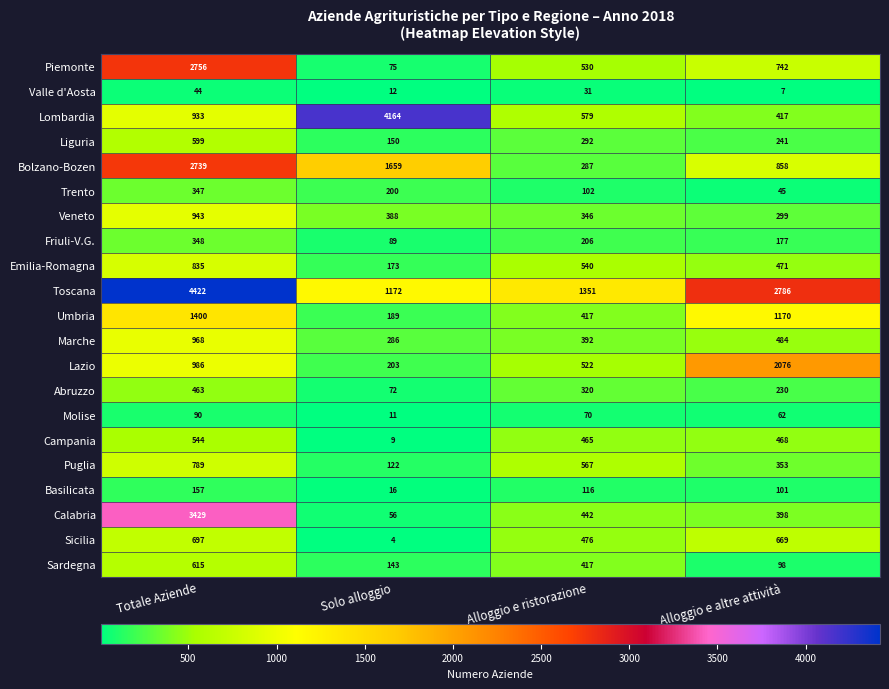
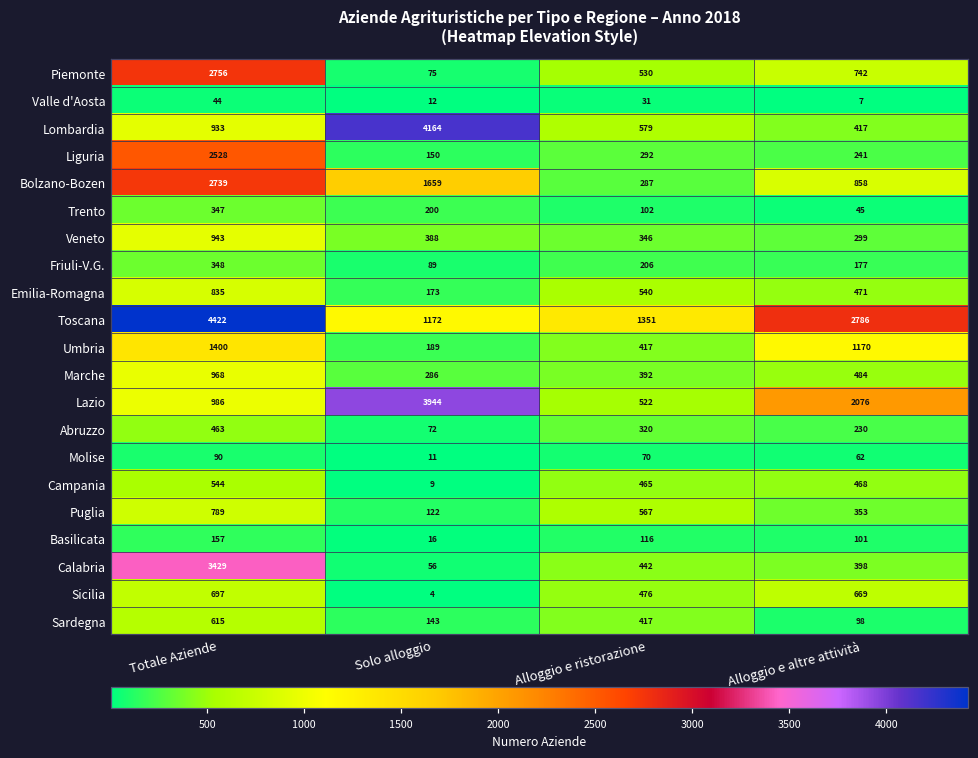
Liguria, Totale Aziende: 599 -> 2528
Lazio, Solo alloggio: 203 -> 3944
